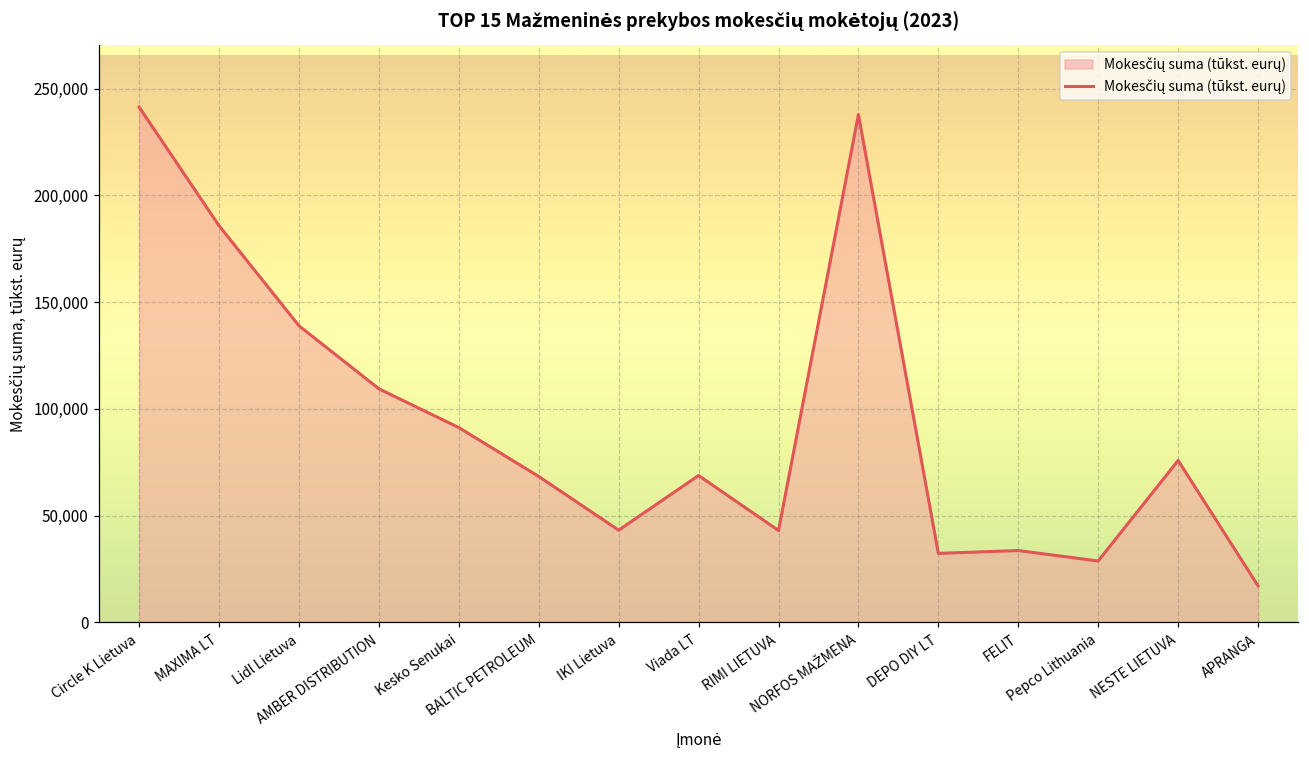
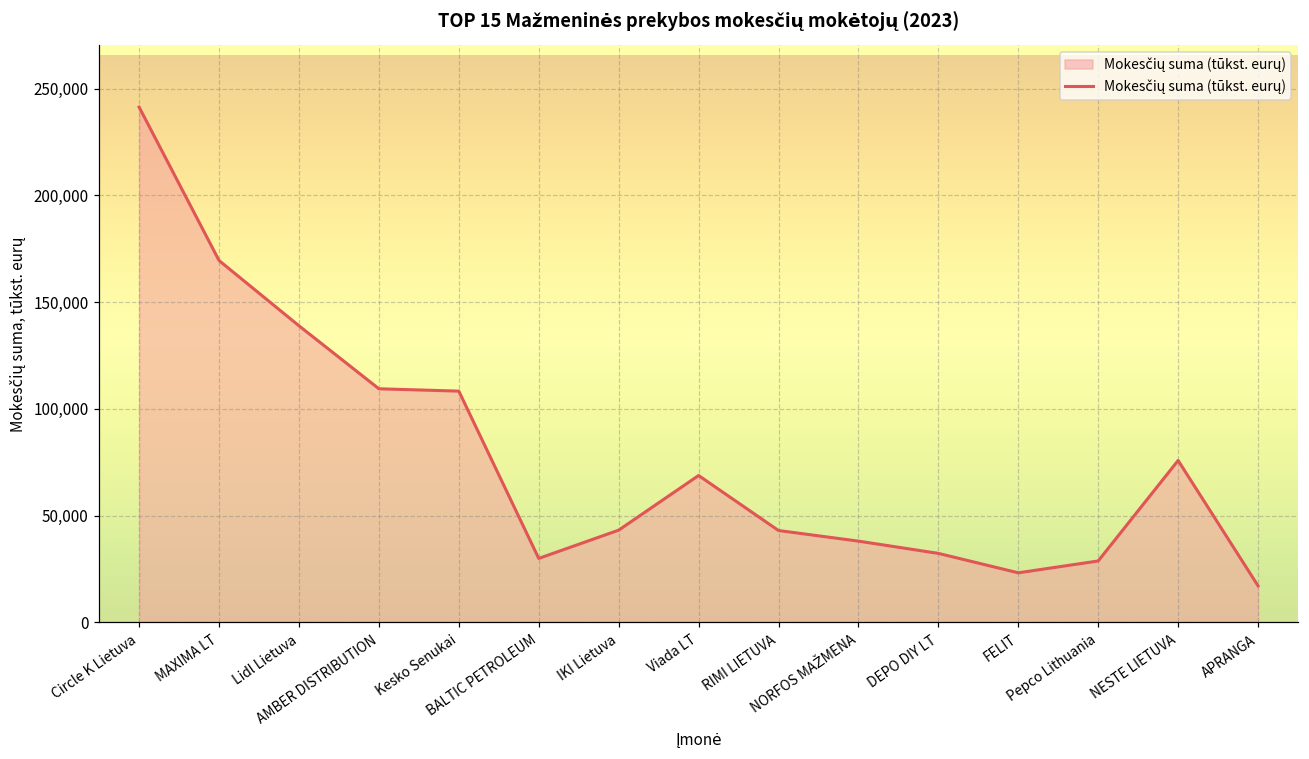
MAXIMA LT: 186,000 -> 169,000
Kesko Senukai: 91,000 -> 108,000
BALTIC PETROLEUM: 68,000 -> 30,000
NORFOS MAŽMENA: 238,000 -> 38,000
FELIT: 34,000 -> 23,000
